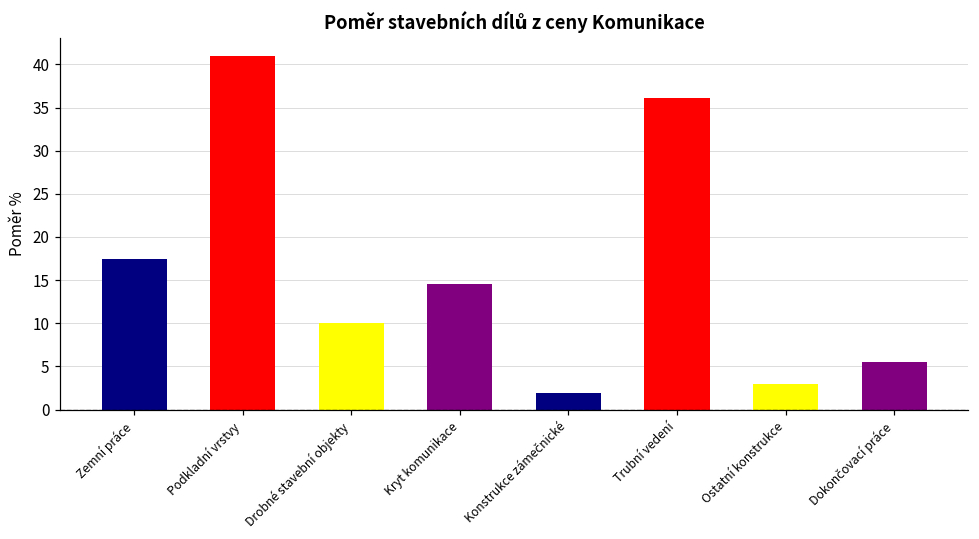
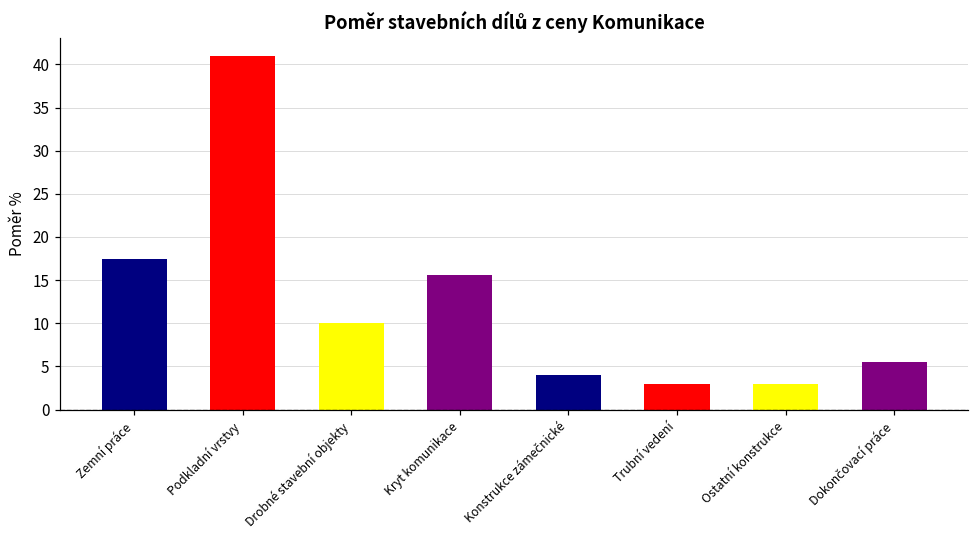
Kryt komunikace: 15 -> 16
Konstrukce zámečnické: 2 -> 4
Trubní vedení: 36 -> 3
